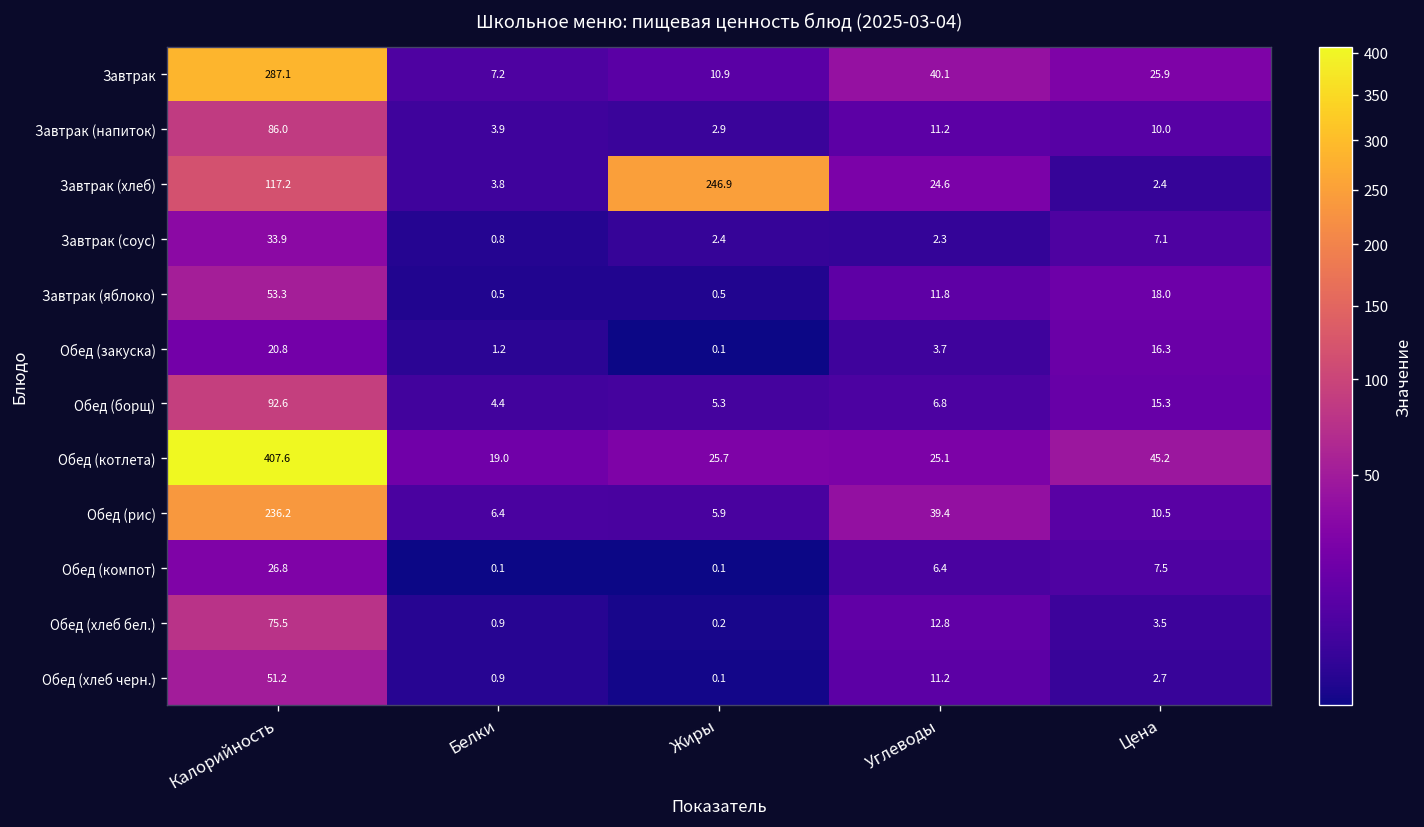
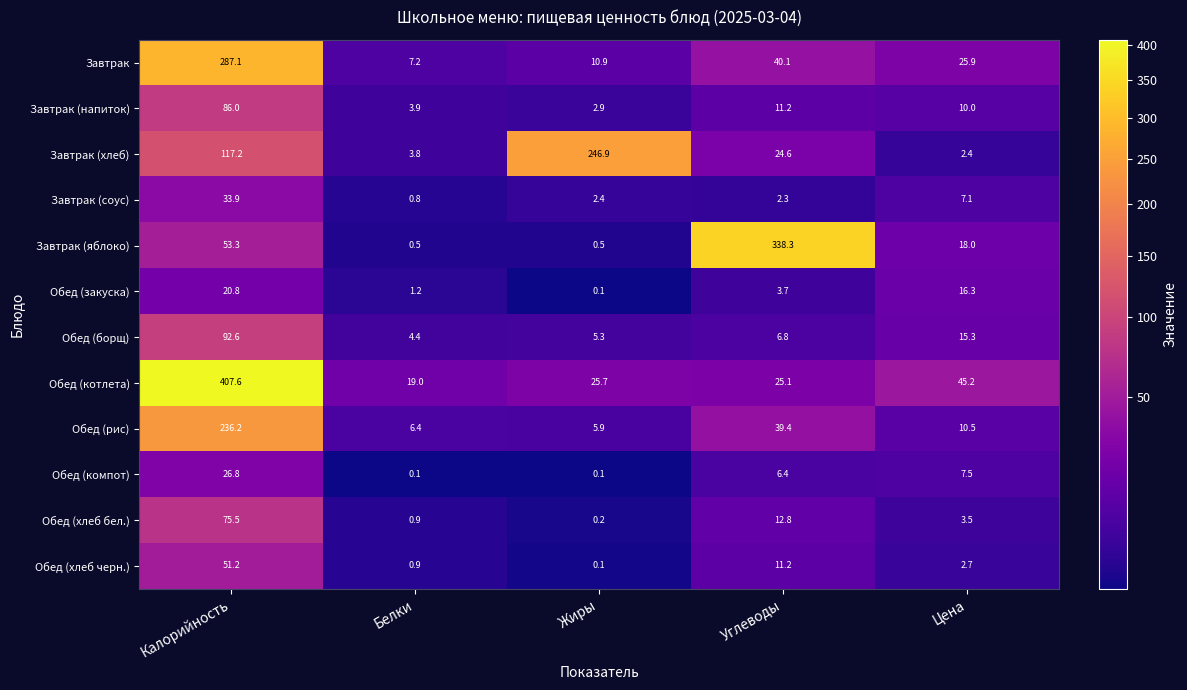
Завтрак (яблоко), Углеводы: 11.8 -> 338.3
